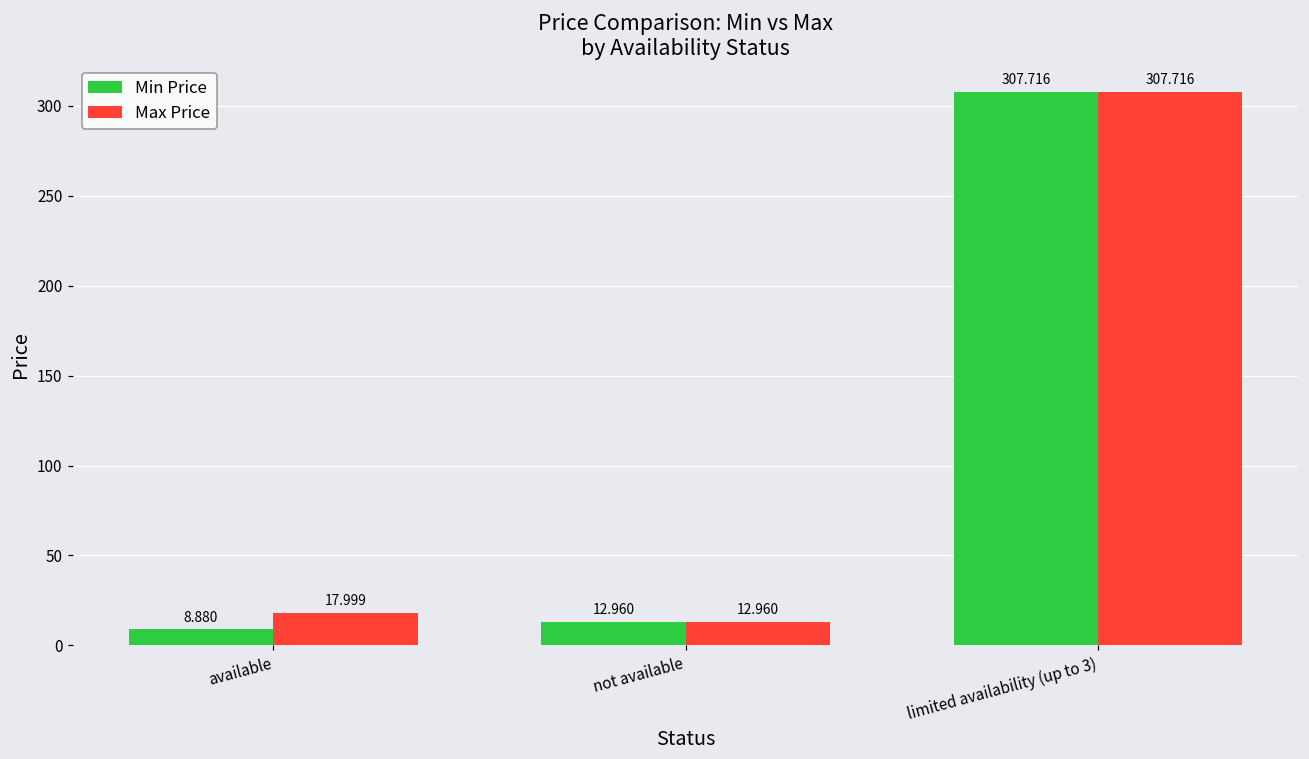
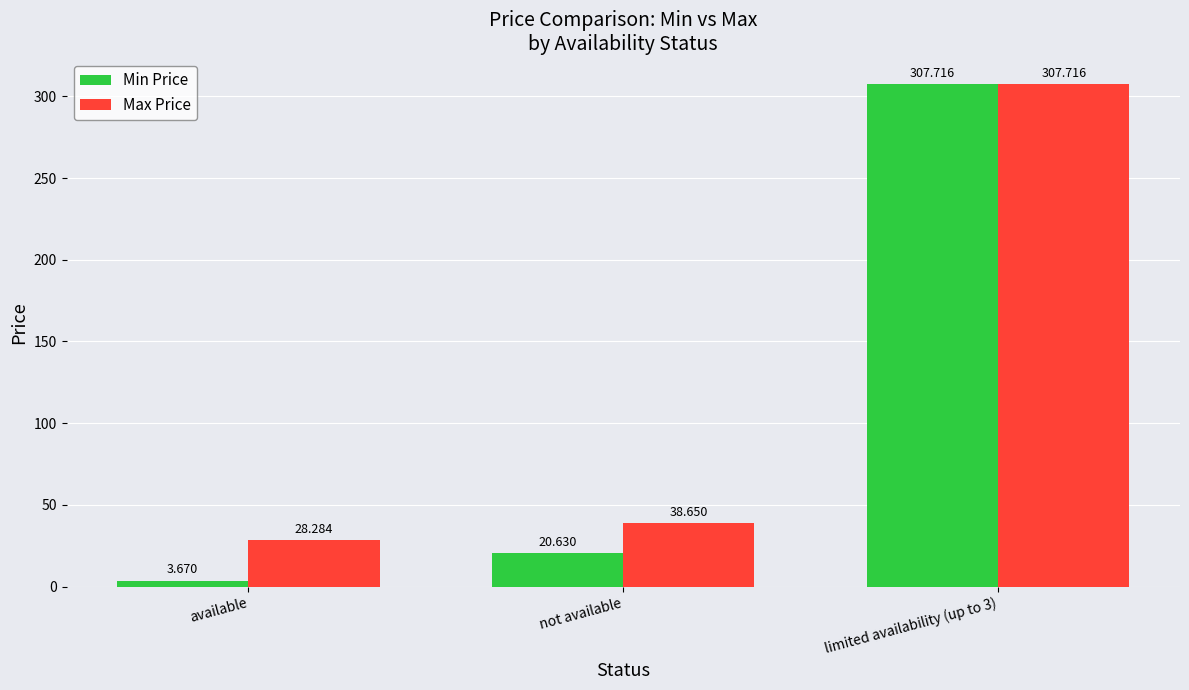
Min Price, available: 8.880 -> 3.670
Max Price, available: 17.999 -> 28.284
Min Price, not available: 12.960 -> 20.630
Max Price, not available: 12.960 -> 38.650
